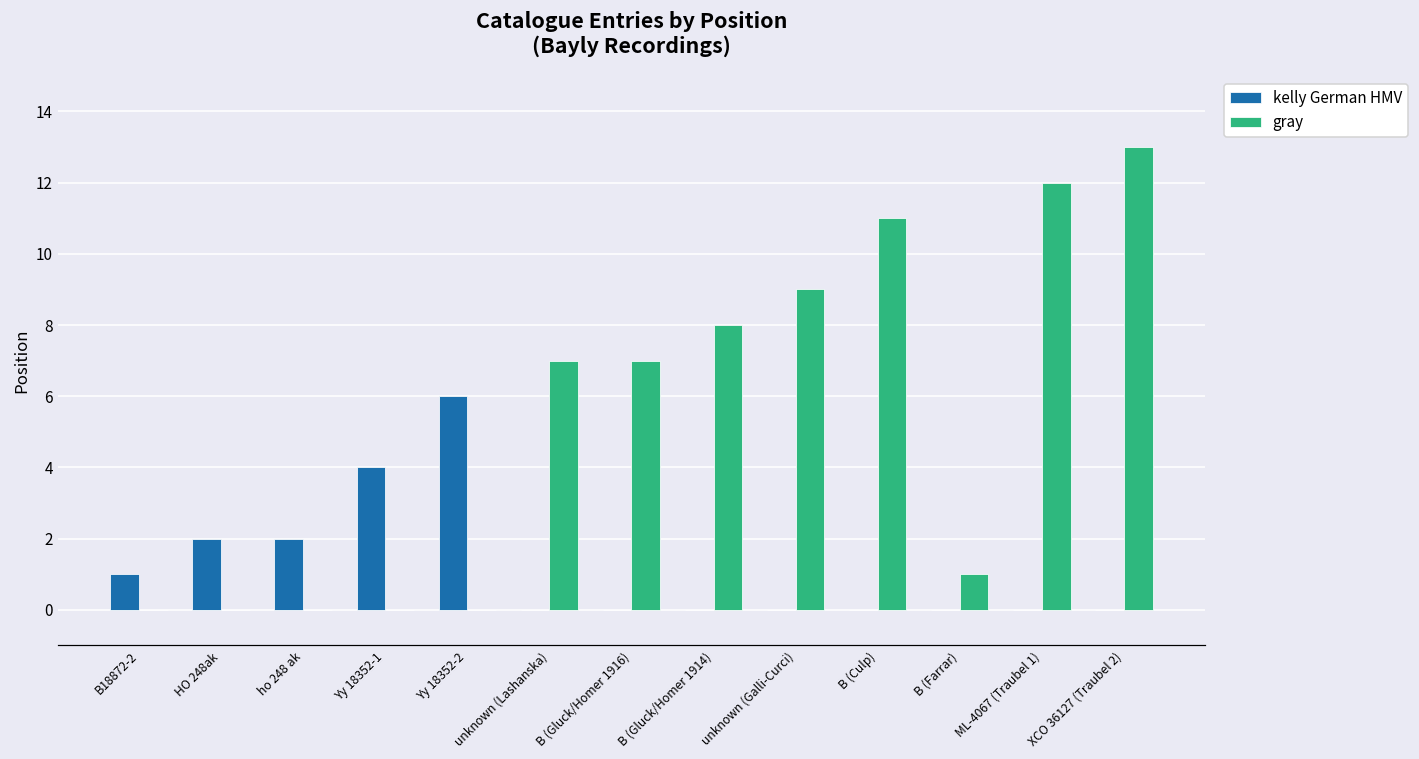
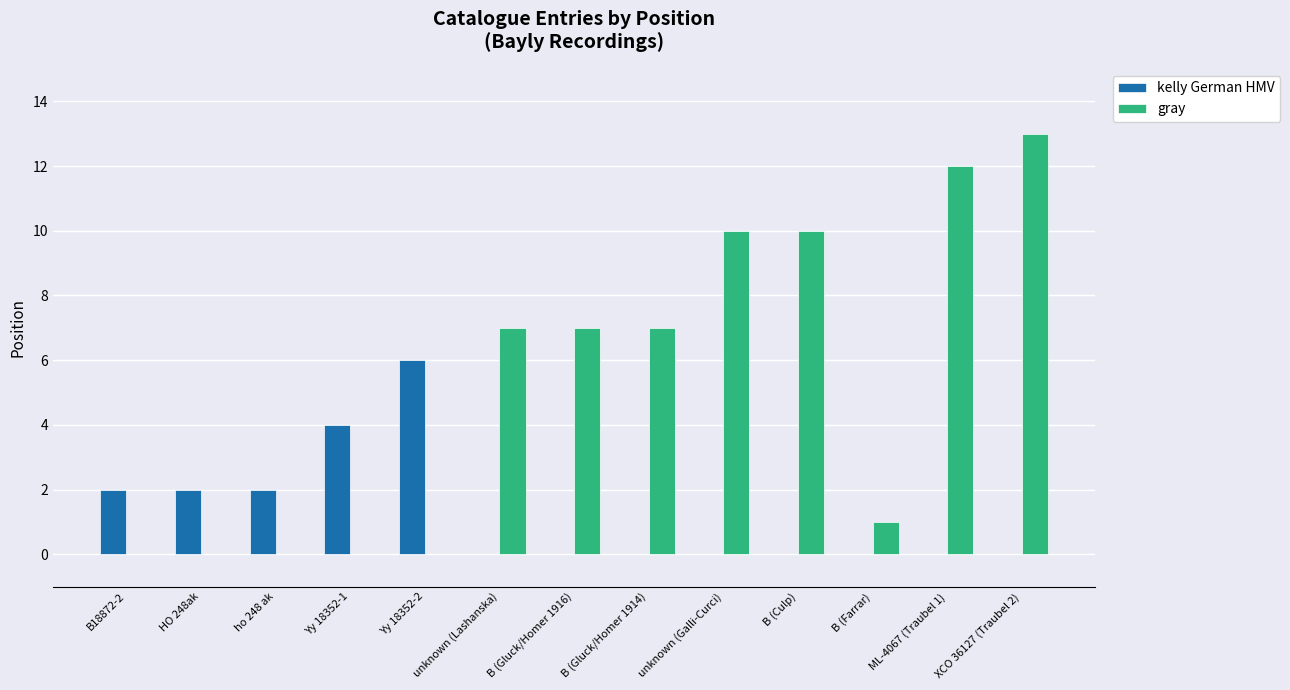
kelly German HMV, B18872-2: 1 -> 2
gray, B (Gluck/Homer 1914): 8 -> 7
gray, unknown (Galli-Curci): 9 -> 10
gray, B (Culp): 11 -> 10
